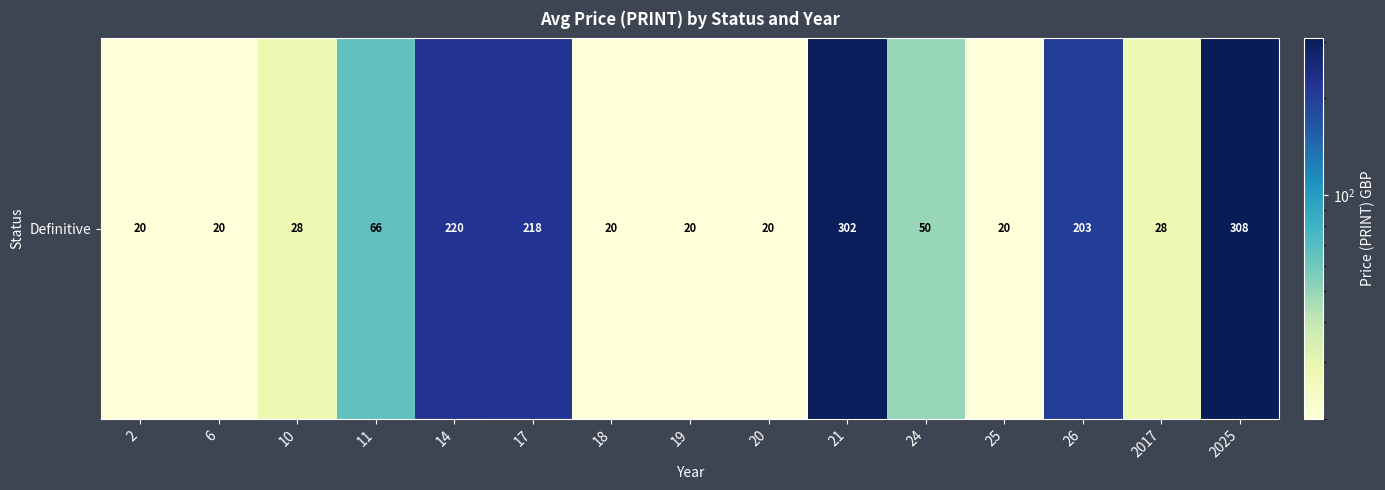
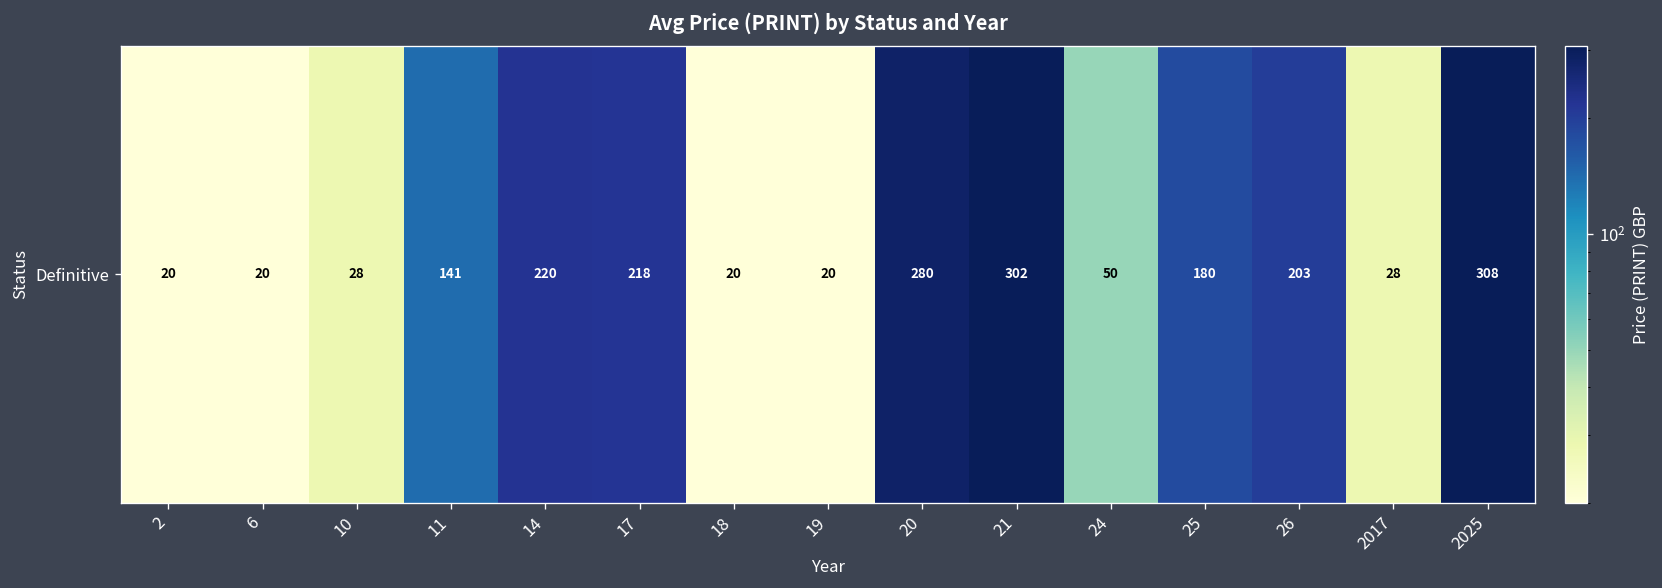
Definitive, 11: 66 -> 141
Definitive, 20: 20 -> 280
Definitive, 25: 20 -> 180
